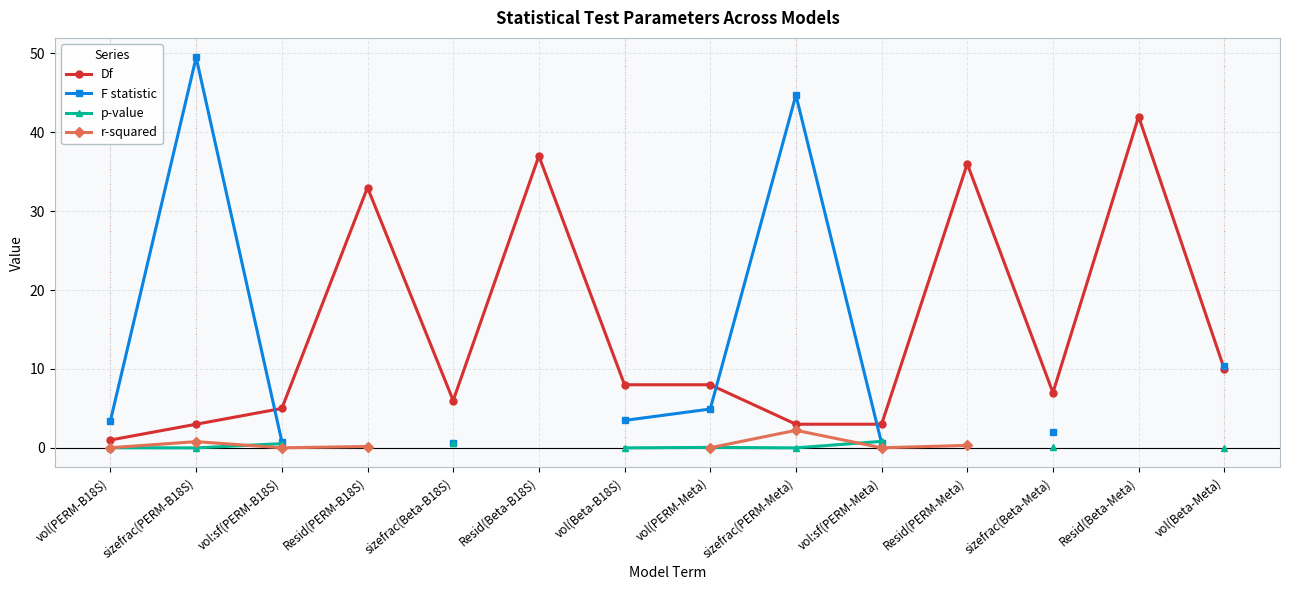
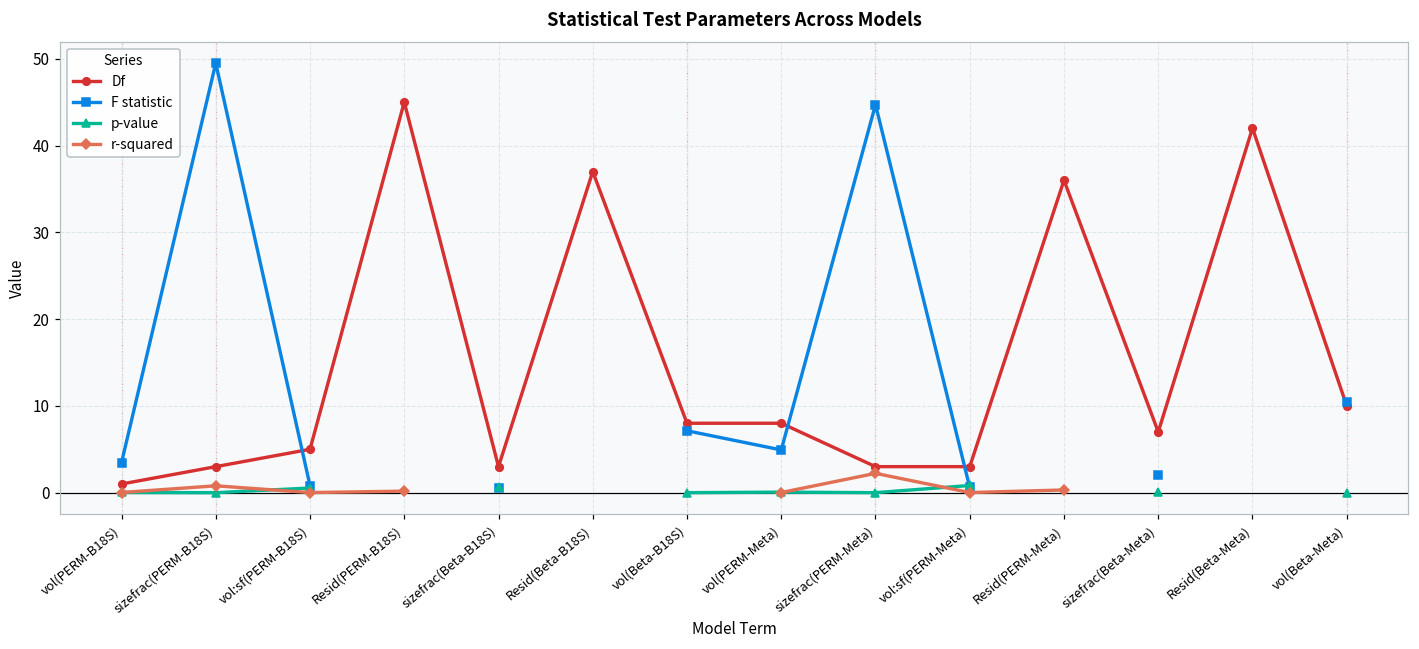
Df, Resid(PERM-B18S): 33 -> 45
Df, sizefrac(Beta-B18S): 6 -> 3
F statistic, vol(Beta-B18S): 3 -> 7
